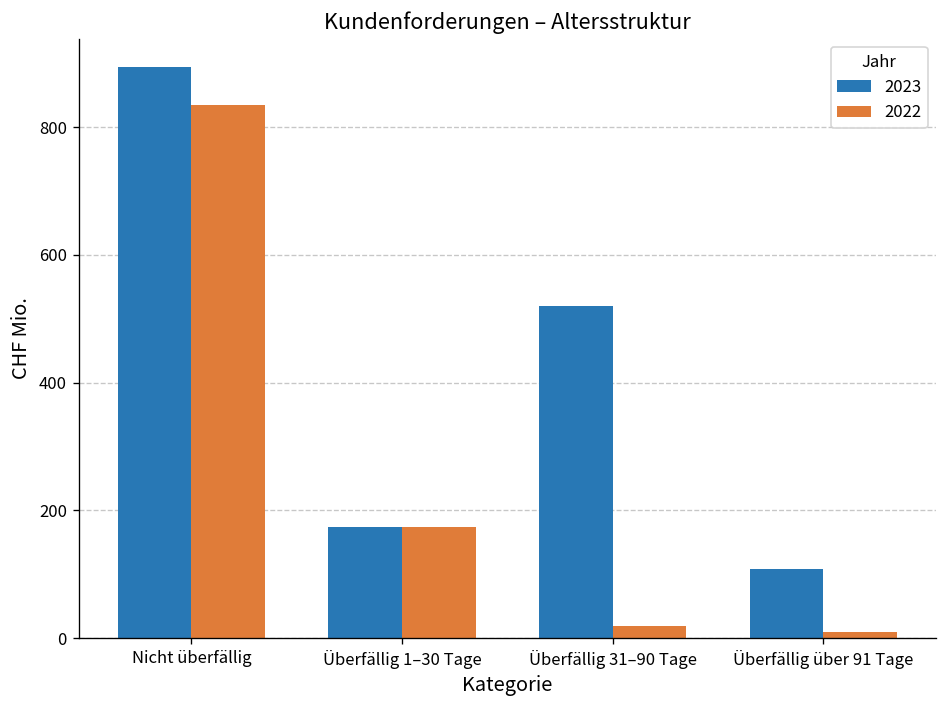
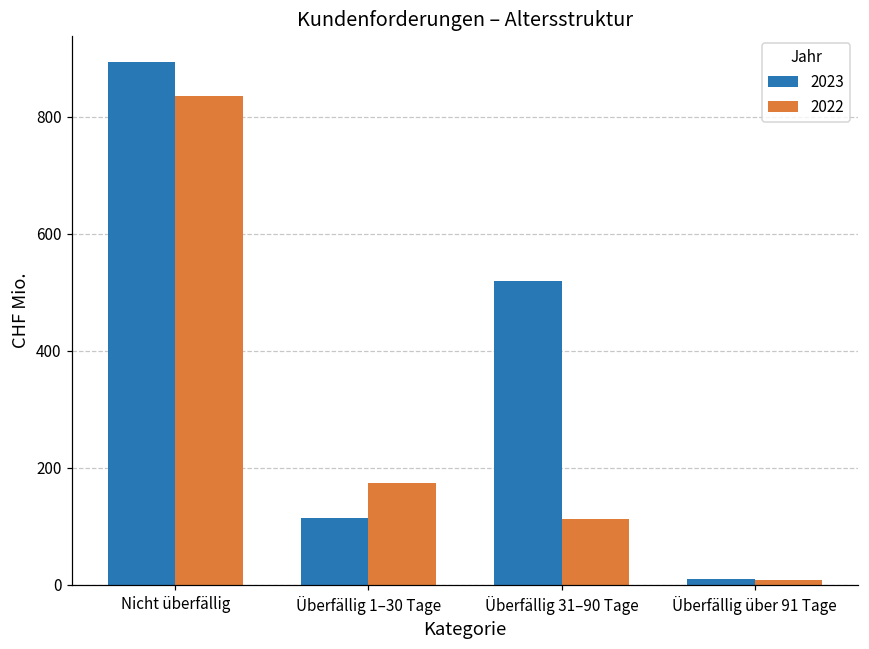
2023, Überfällig 1–30 Tage: 170 -> 110
2022, Überfällig 31–90 Tage: 20 -> 110
2023, Überfällig über 91 Tage: 110 -> 10
